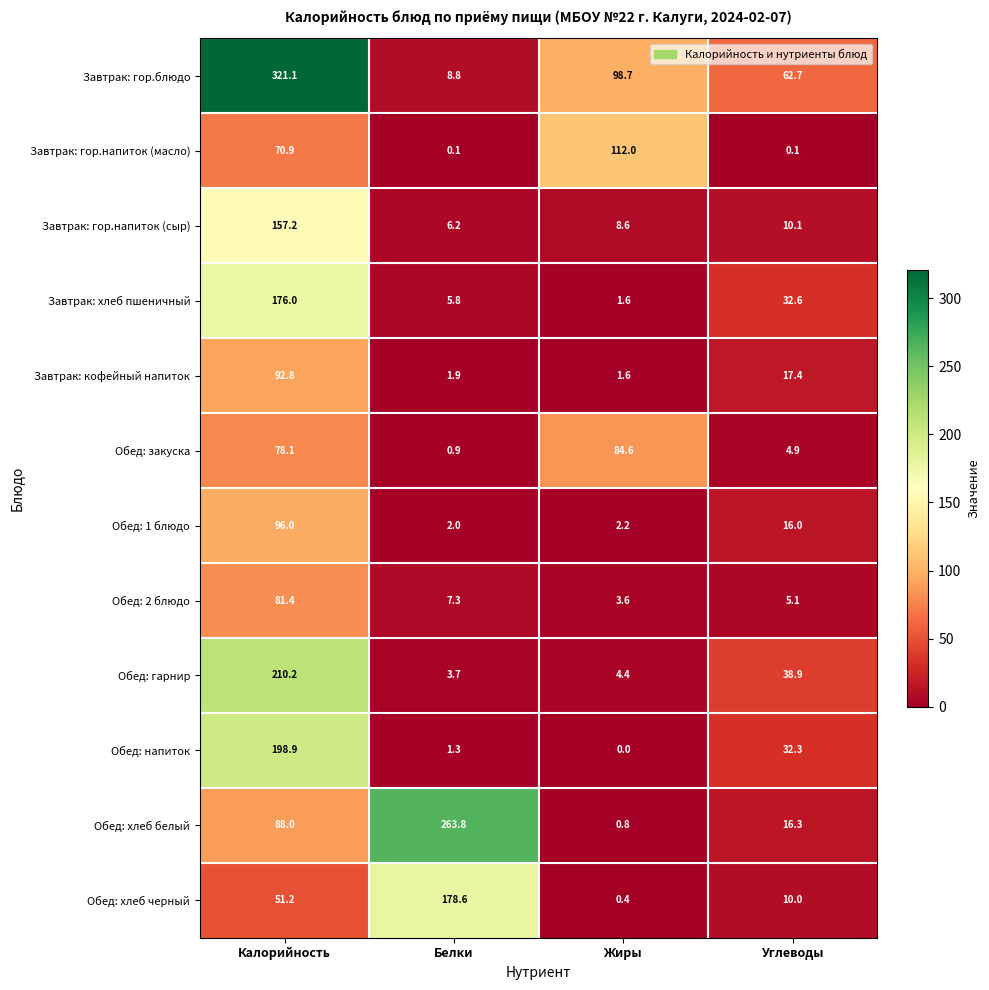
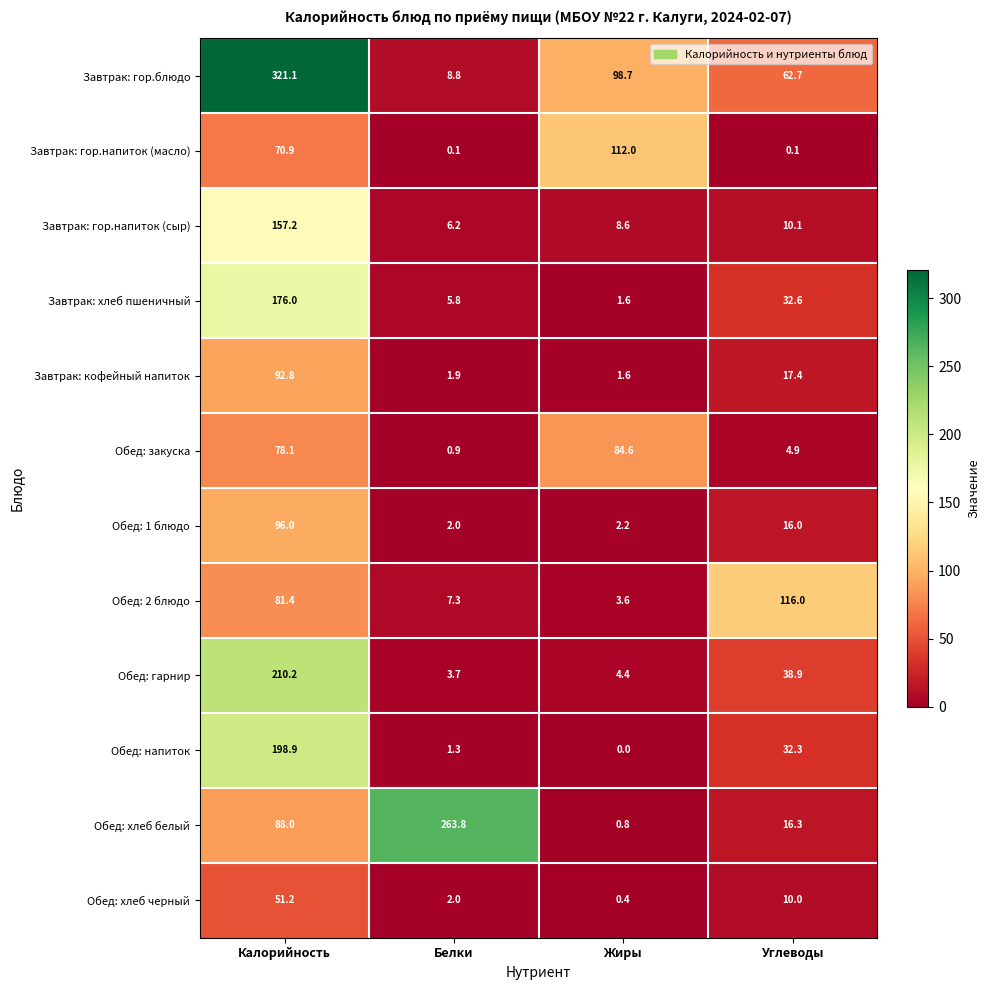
Обед: 2 блюдо, Углеводы: 5.1 -> 116.0
Обед: хлеб черный, Белки: 178.6 -> 2.0
